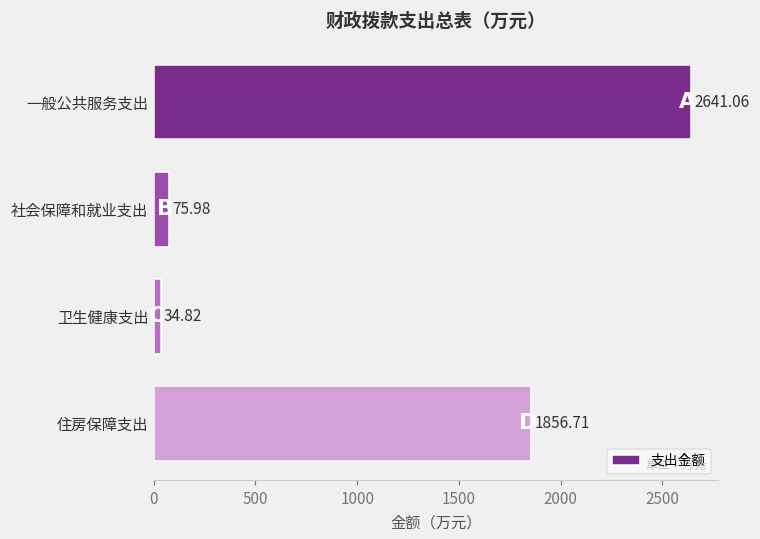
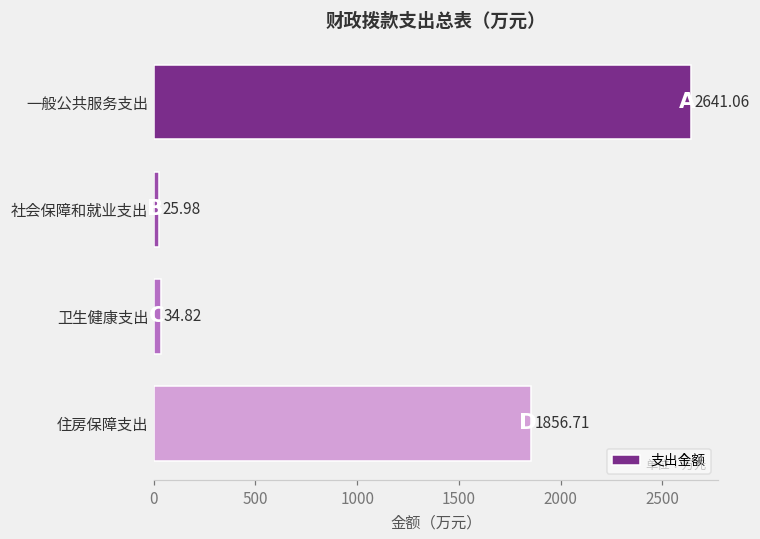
社会保障和就业支出: 75.98 -> 25.98
